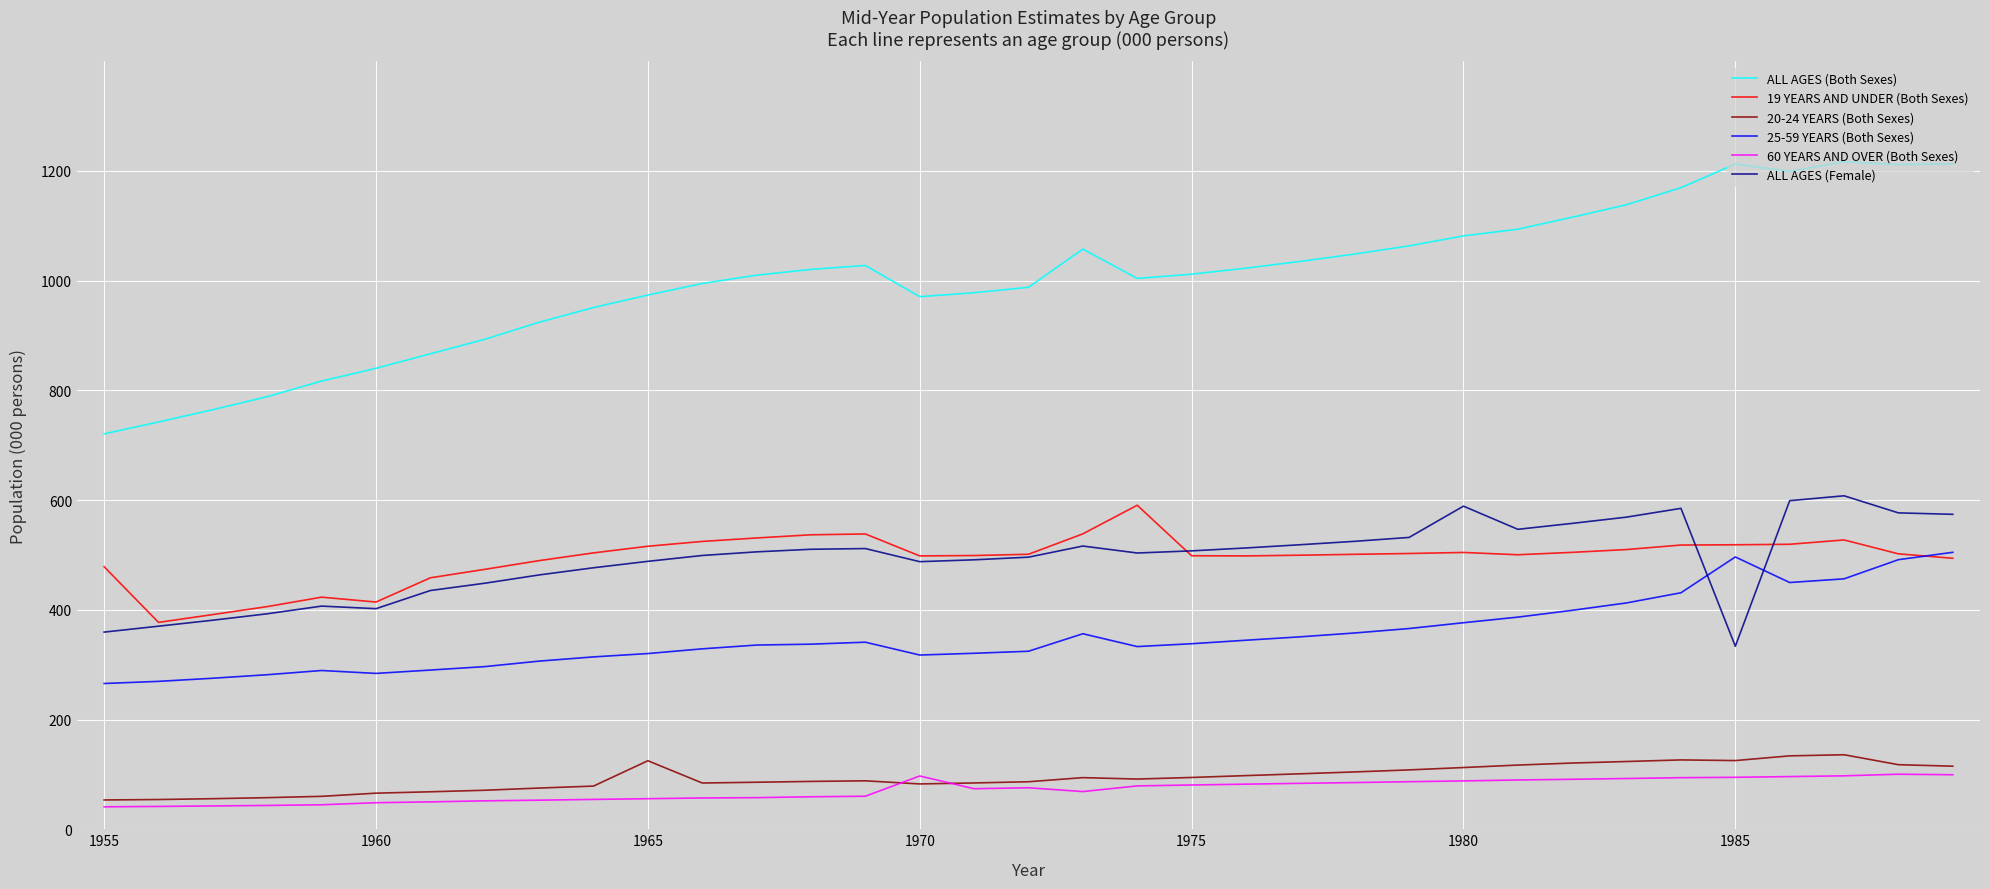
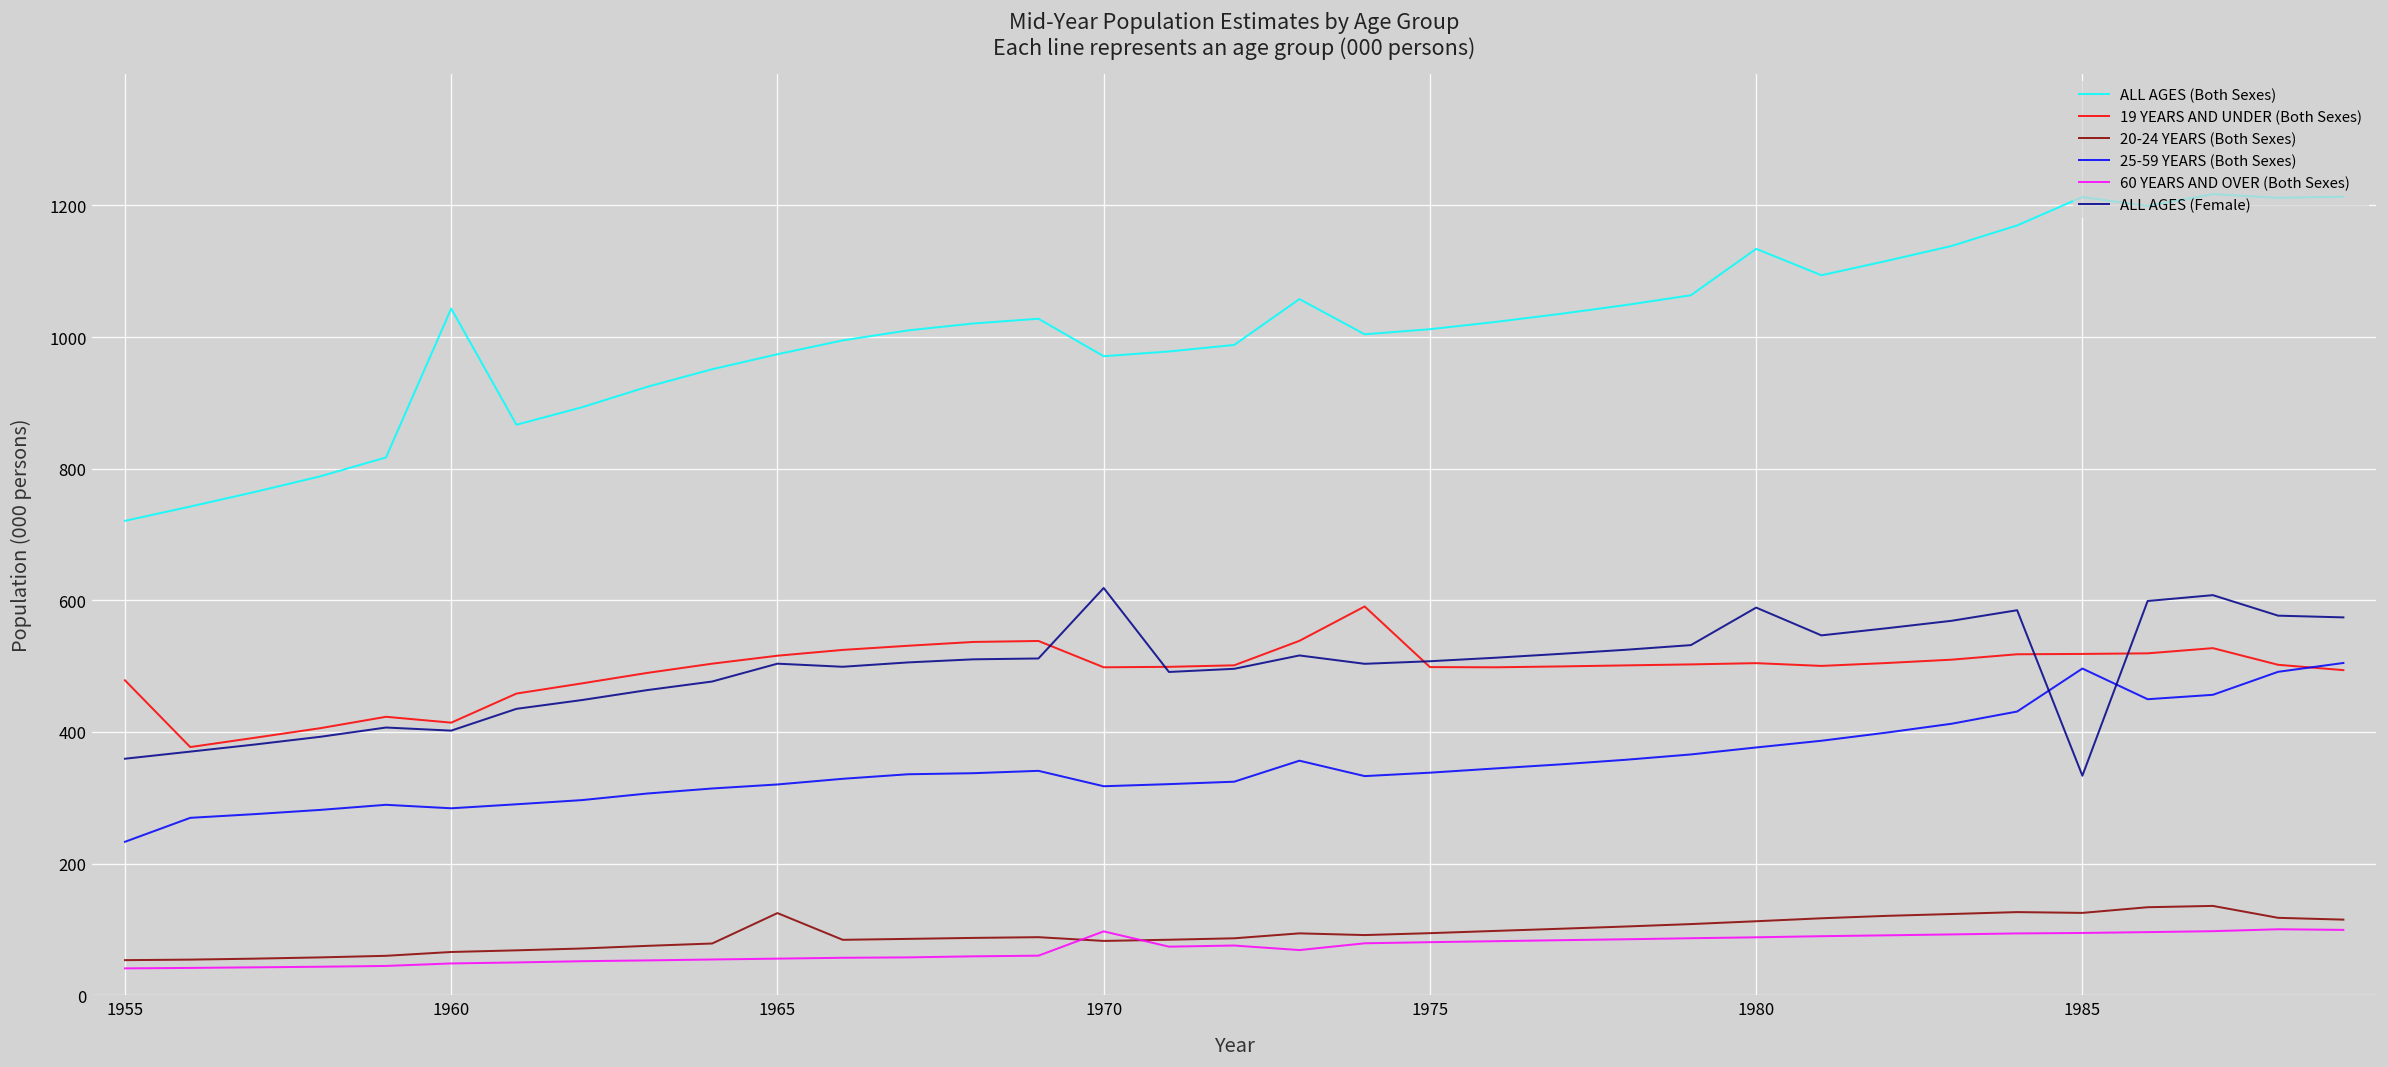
25-59 YEARS (Both Sexes), 1955: 270 -> 230
ALL AGES (Both Sexes), 1960: 840 -> 1040
ALL AGES (Female), 1965: 490 -> 500
ALL AGES (Female), 1970: 490 -> 620
ALL AGES (Both Sexes), 1980: 1080 -> 1130
